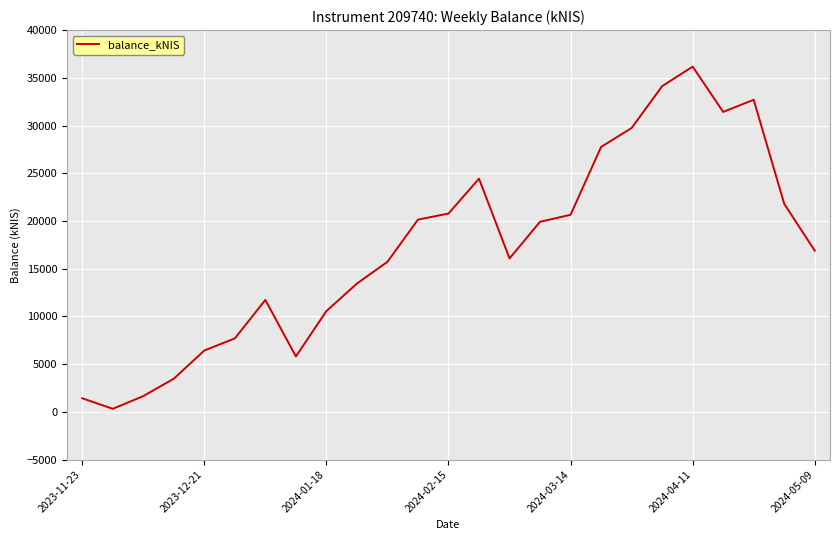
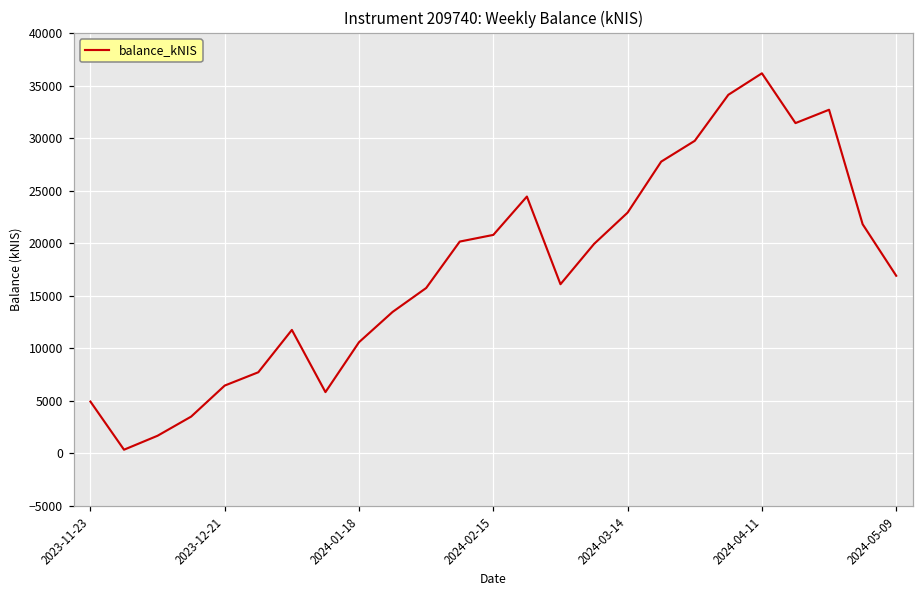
2023-11-23: 1000 -> 5000
2024-03-14: 21000 -> 23000
